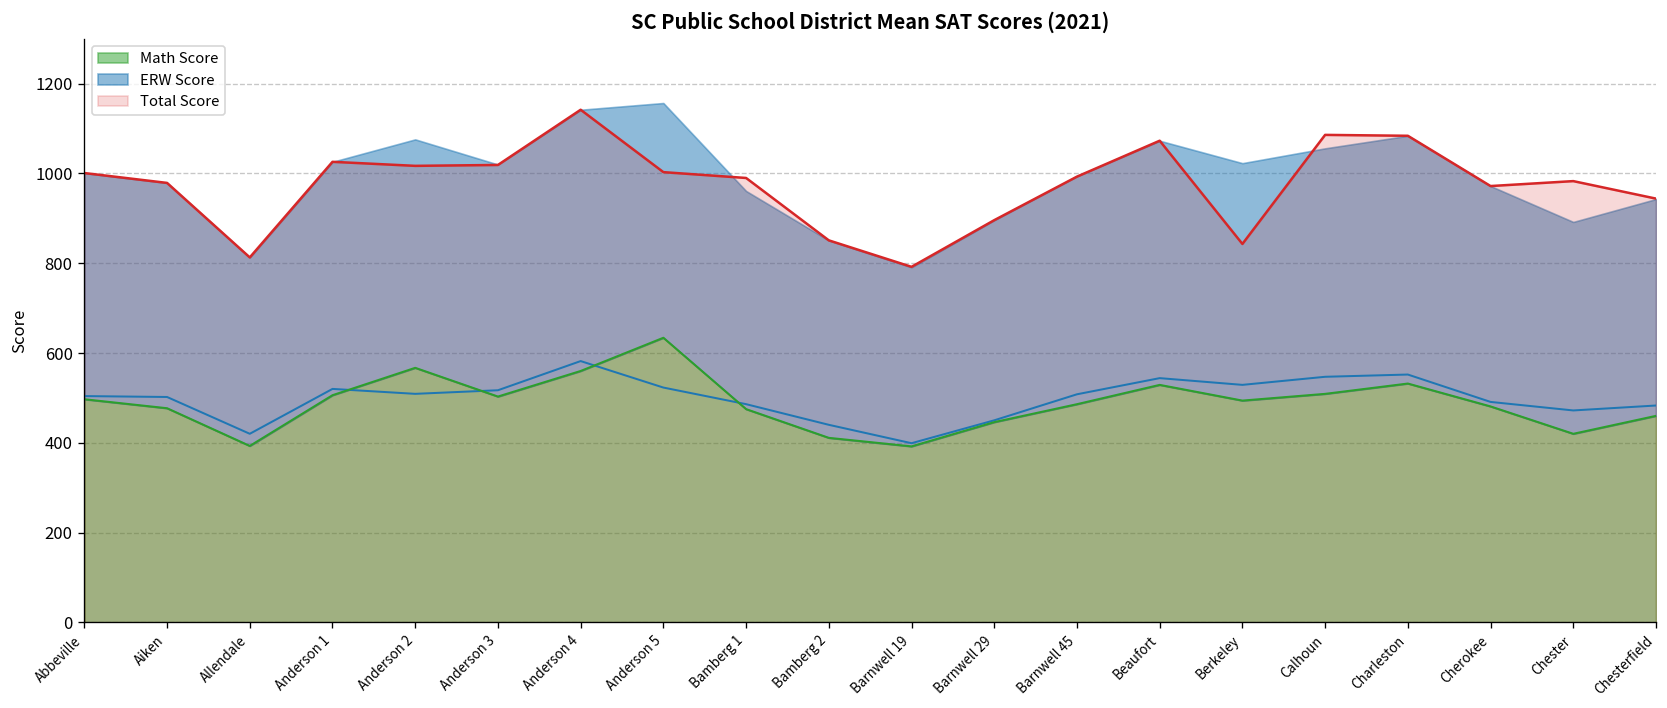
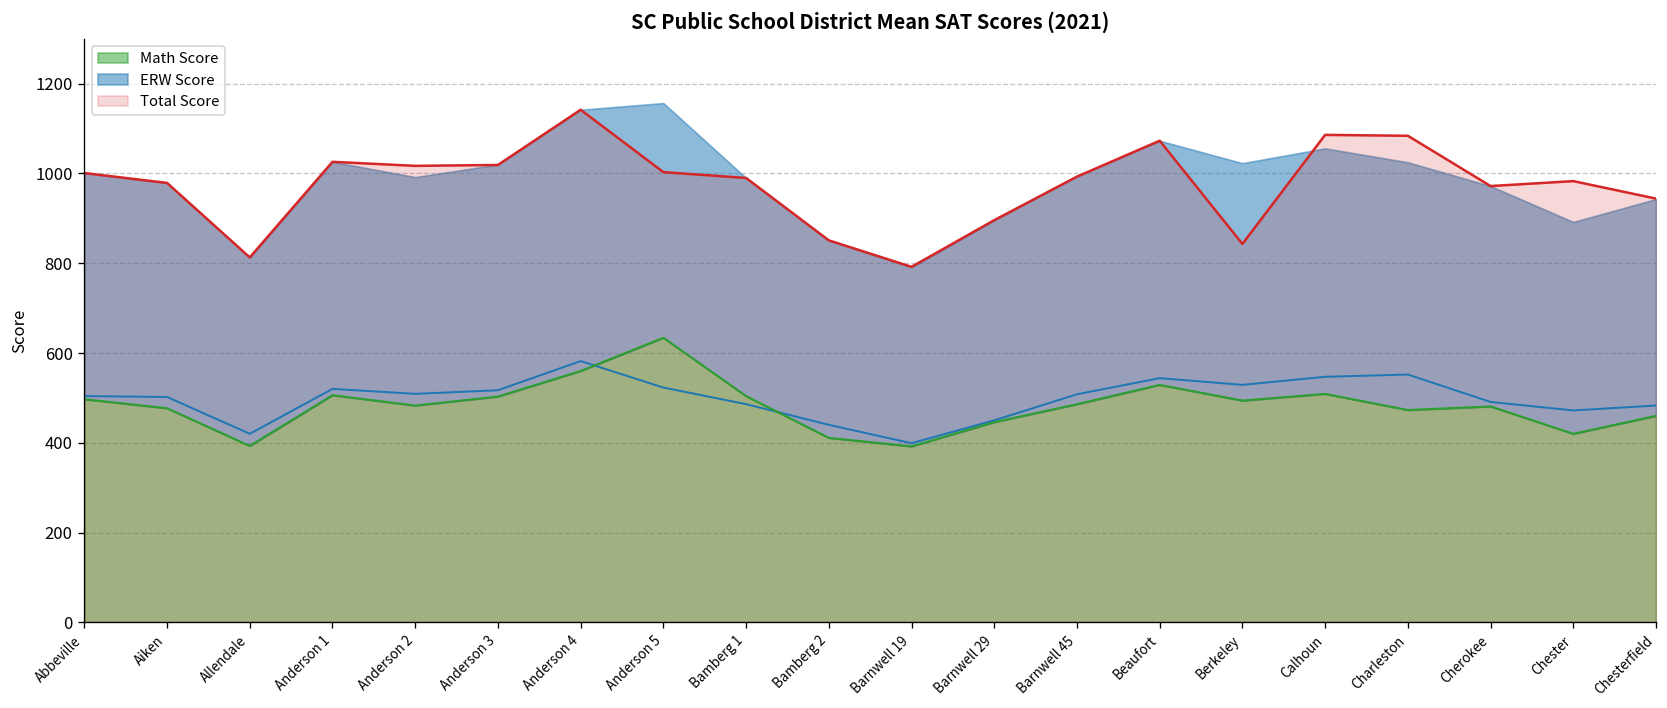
Math Score, Anderson 2: 570 -> 480
Math Score, Bamberg 1: 480 -> 500
Math Score, Charleston: 530 -> 470
